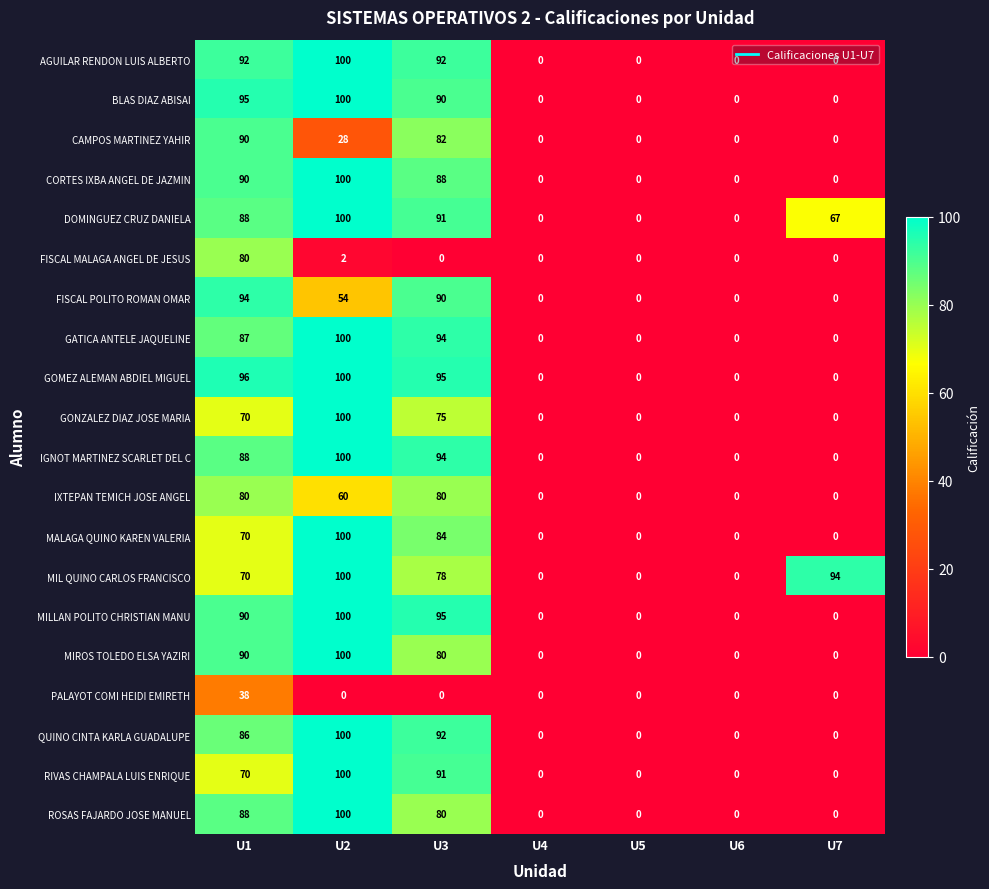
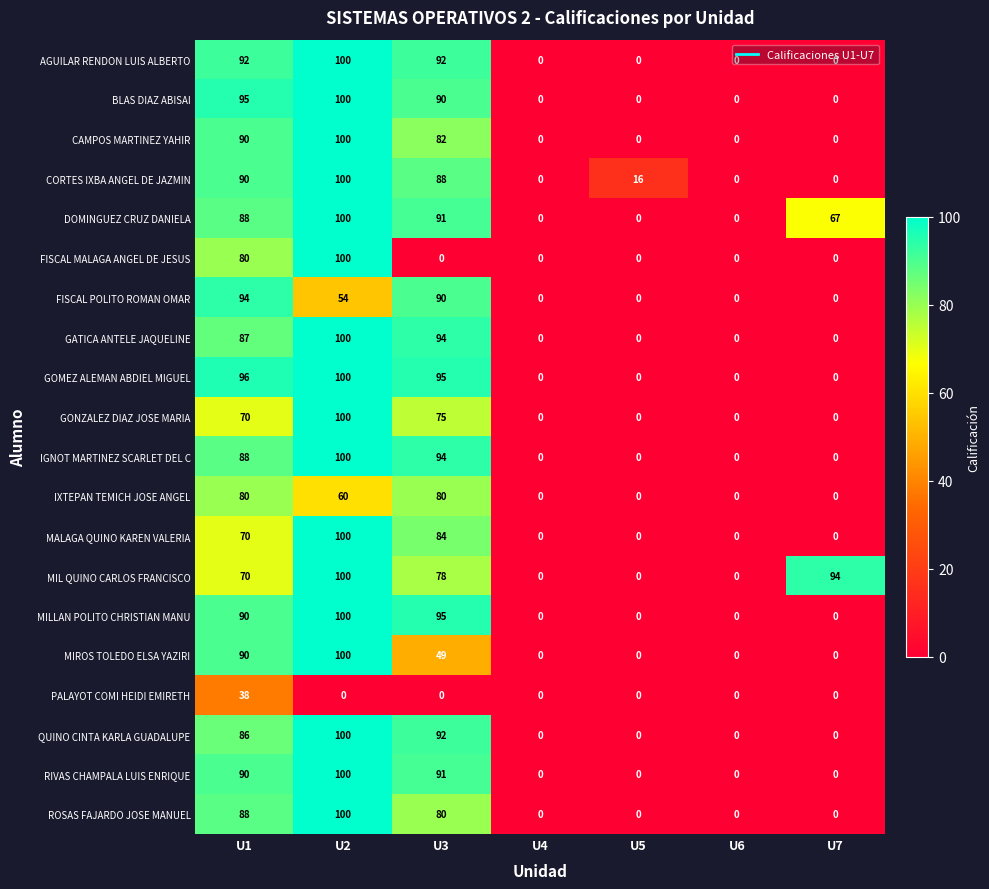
CAMPOS MARTINEZ YAHIR, U2: 28 -> 100
CORTES IXBA ANGEL DE JAZMIN, U5: 0 -> 16
FISCAL MALAGA ANGEL DE JESUS, U2: 2 -> 100
MIROS TOLEDO ELSA YAZIRI, U3: 80 -> 49
RIVAS CHAMPALA LUIS ENRIQUE, U1: 70 -> 90
